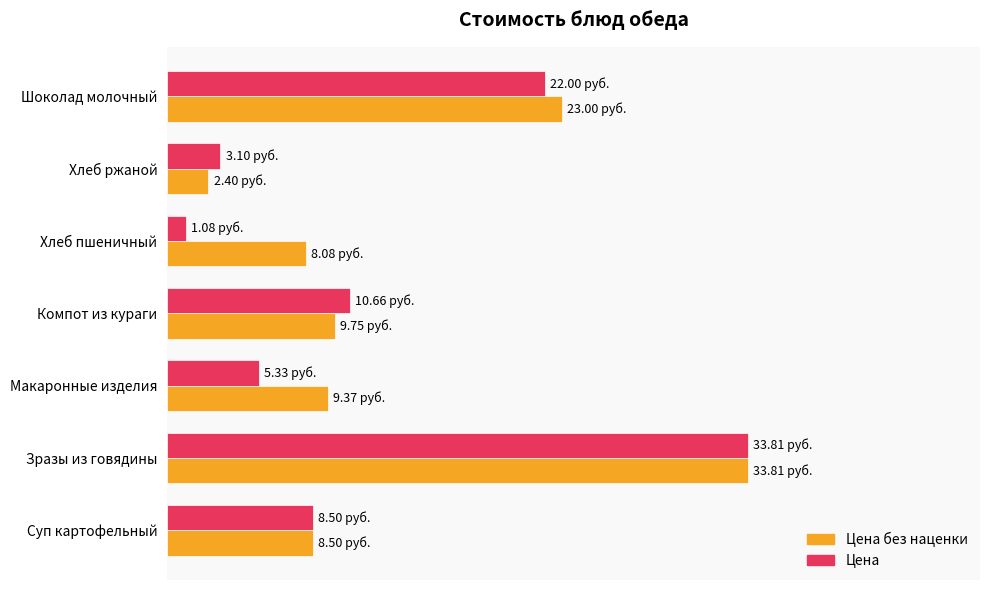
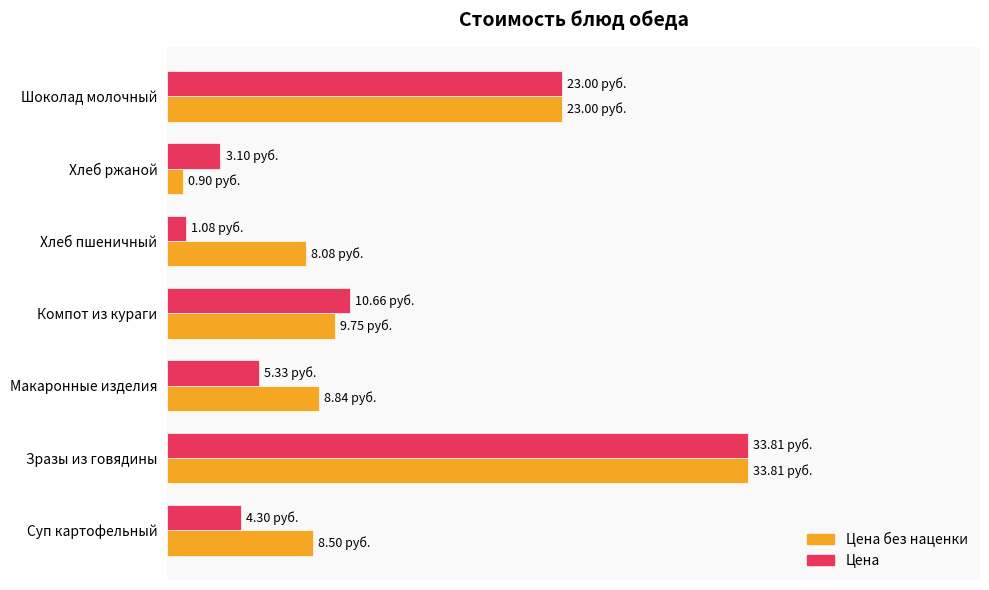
Цена, Шоколад молочный: 22.00 -> 23.00
Цена без наценки, Хлеб ржаной: 2.40 -> 0.90
Цена без наценки, Макаронные изделия: 9.37 -> 8.84
Цена, Суп картофельный: 8.50 -> 4.30
